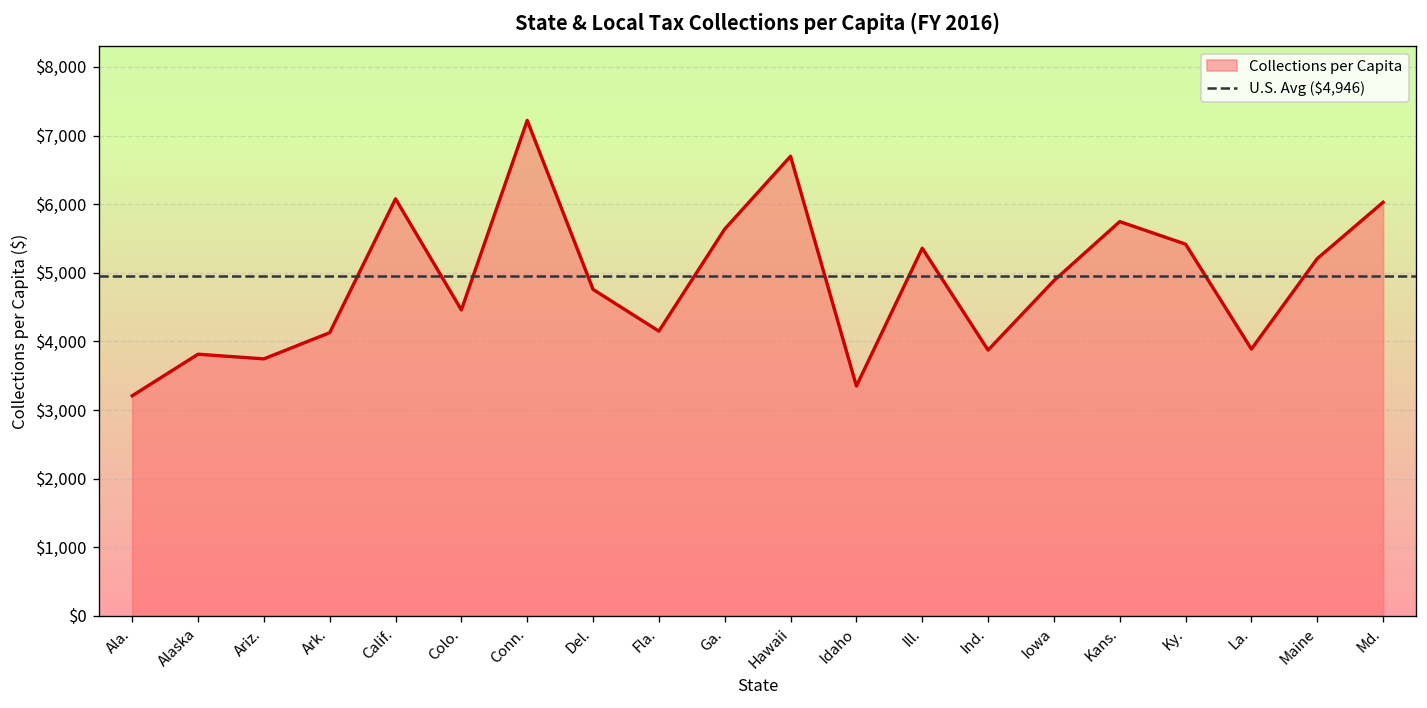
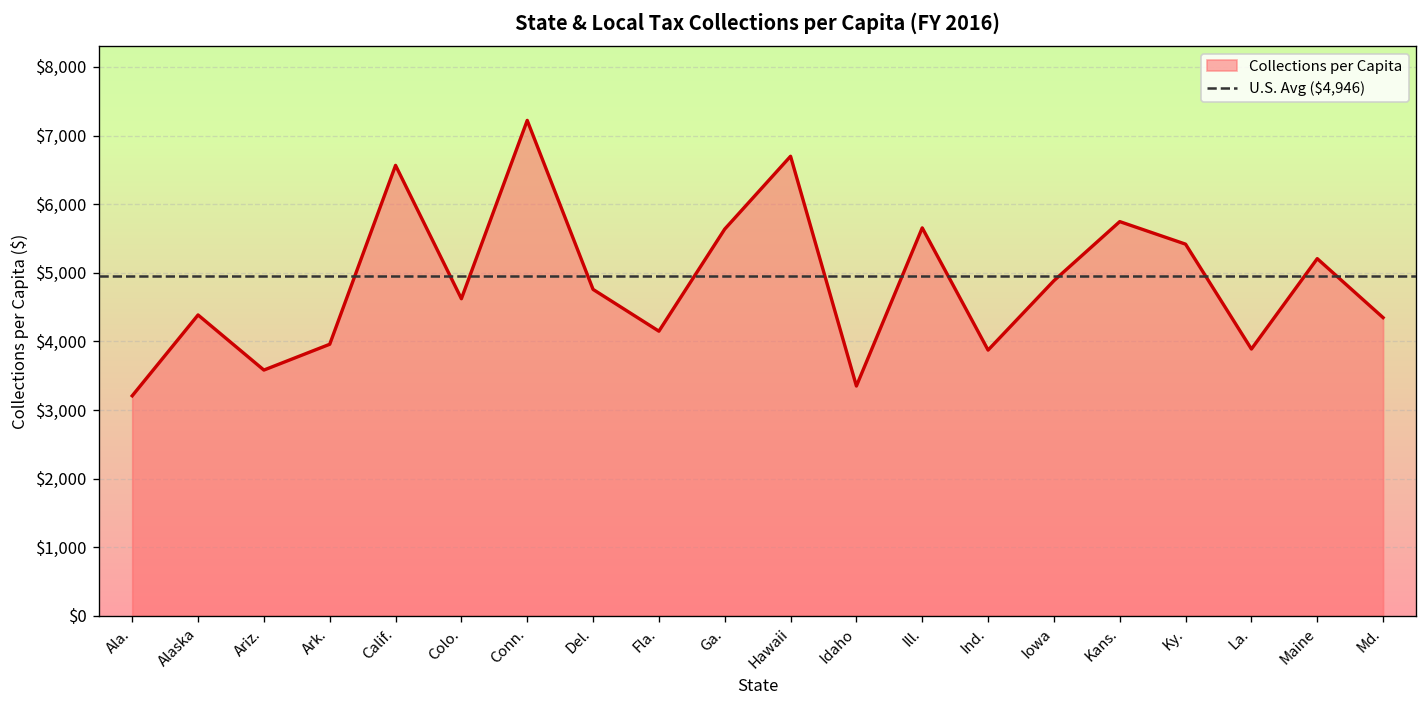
Alaska: $3,800 -> $4,400
Ariz.: $3,700 -> $3,600
Ark.: $4,100 -> $4,000
Calif.: $6,100 -> $6,600
Colo.: $4,500 -> $4,600
Ill.: $5,400 -> $5,700
Md.: $6,000 -> $4,300
